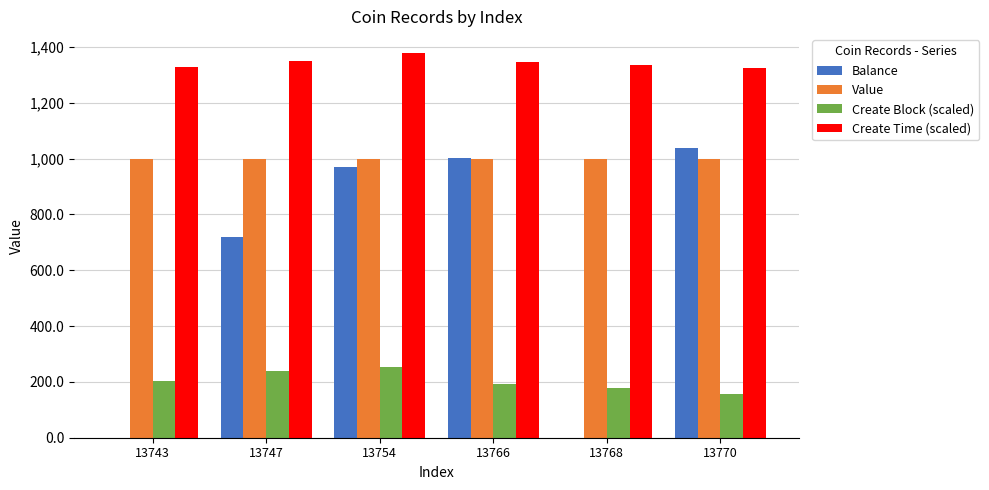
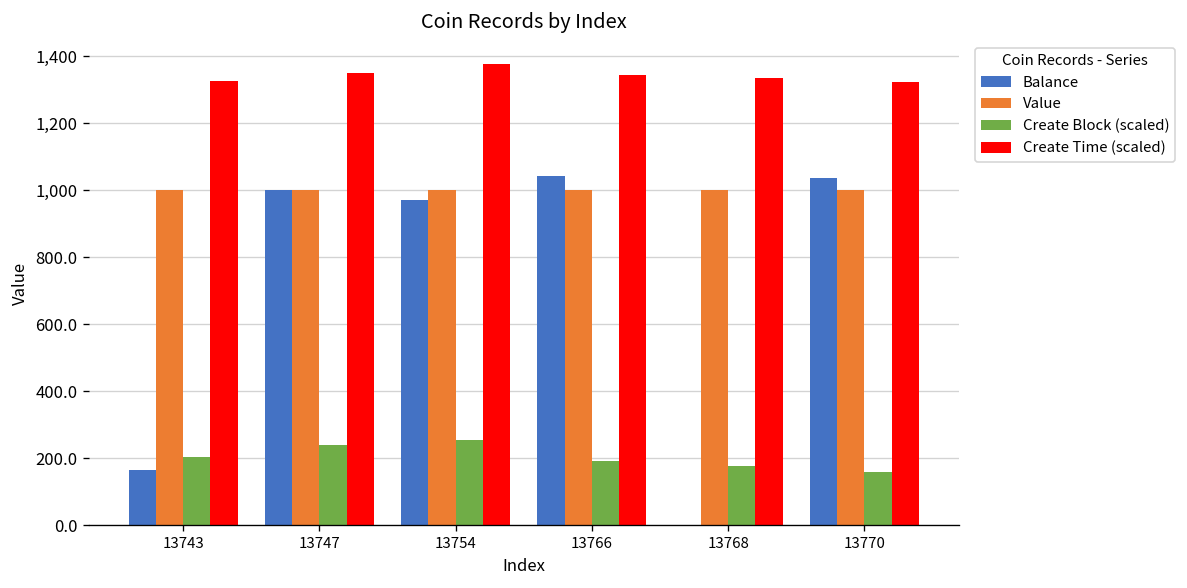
Balance, 13743: 0 -> 160
Balance, 13747: 720 -> 1,000
Balance, 13766: 1,000 -> 1,040
